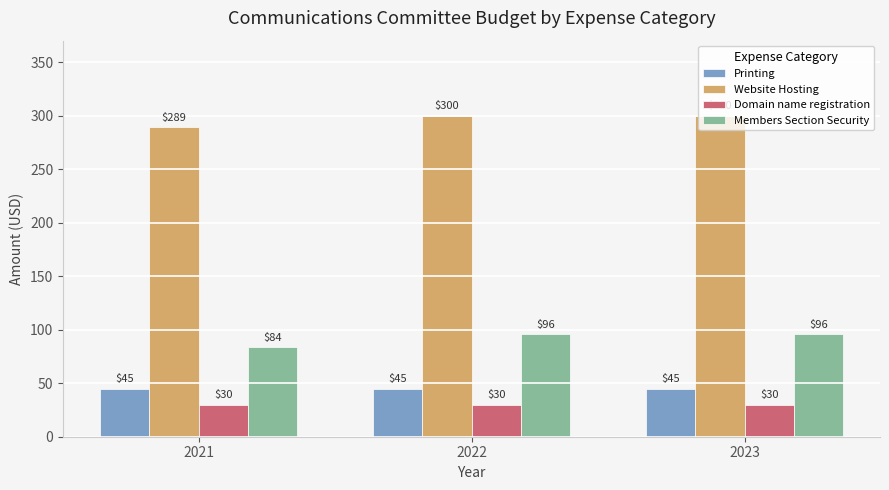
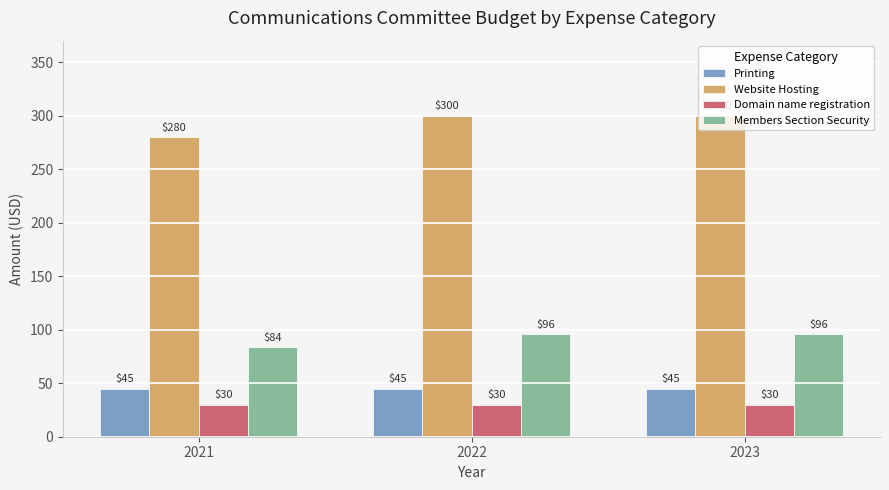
Website Hosting, 2021: $289 -> $280
